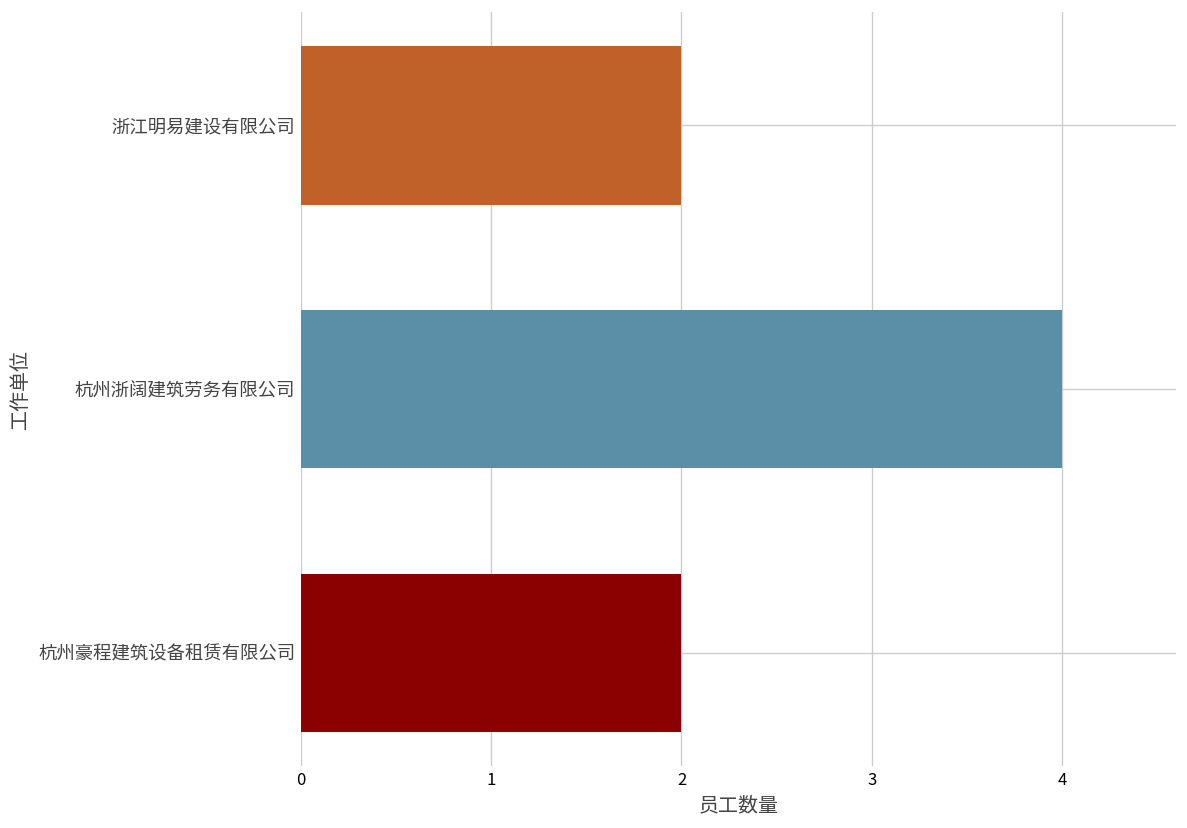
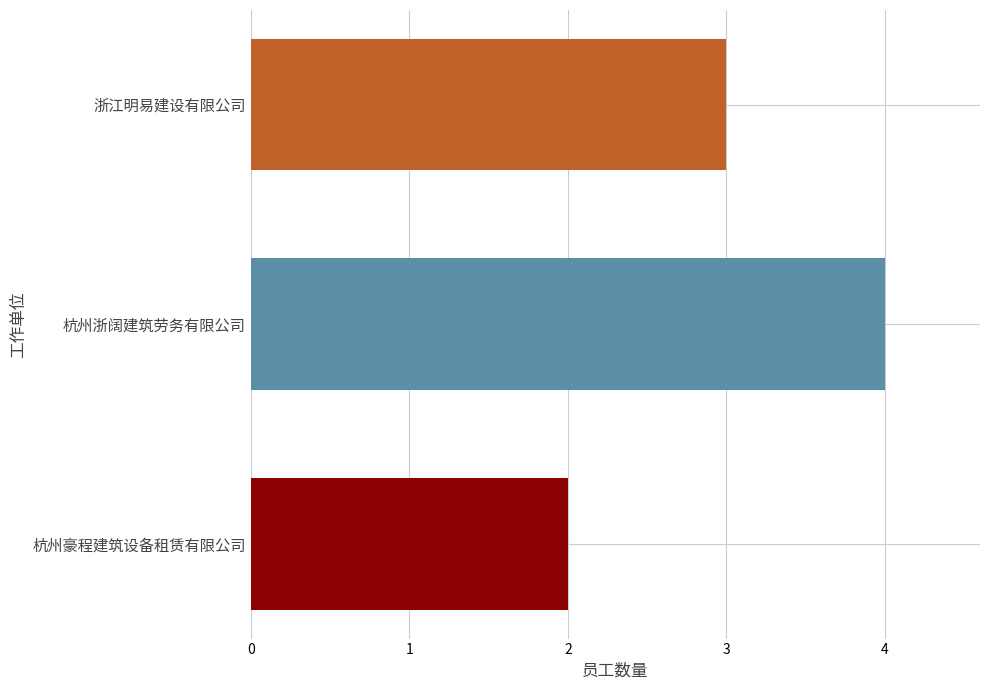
浙江明易建设有限公司: 2 -> 3
